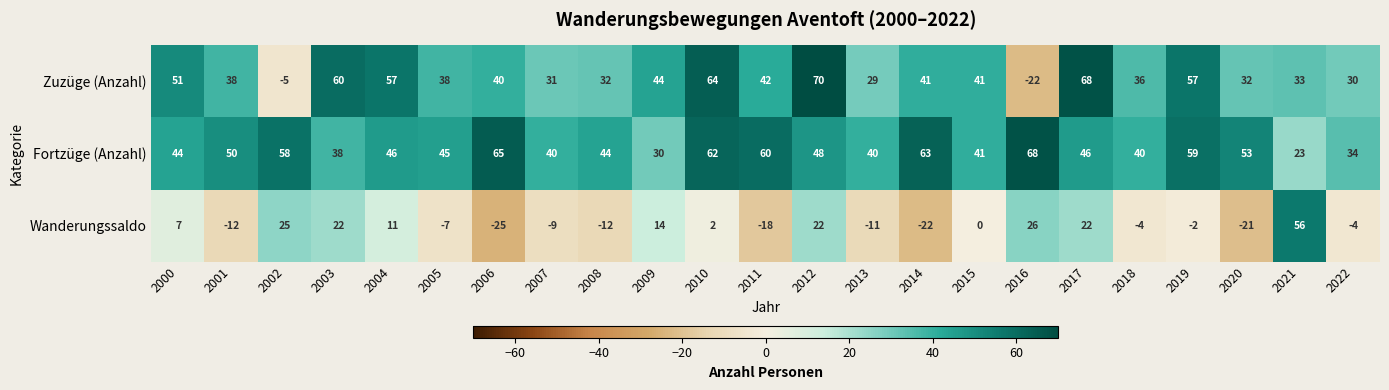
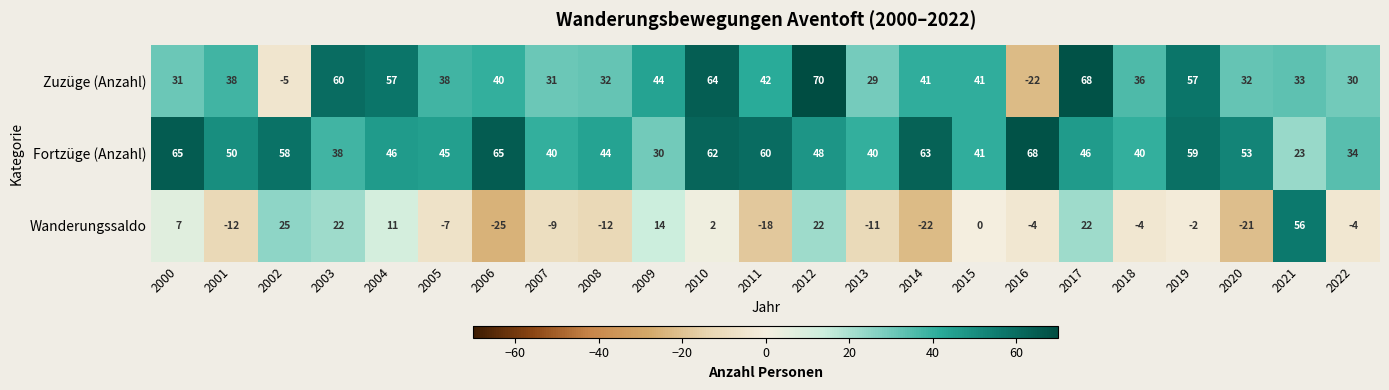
Zuzüge (Anzahl), 2000: 51 -> 31
Fortzüge (Anzahl), 2000: 44 -> 65
Wanderungssaldo, 2016: 26 -> -4
